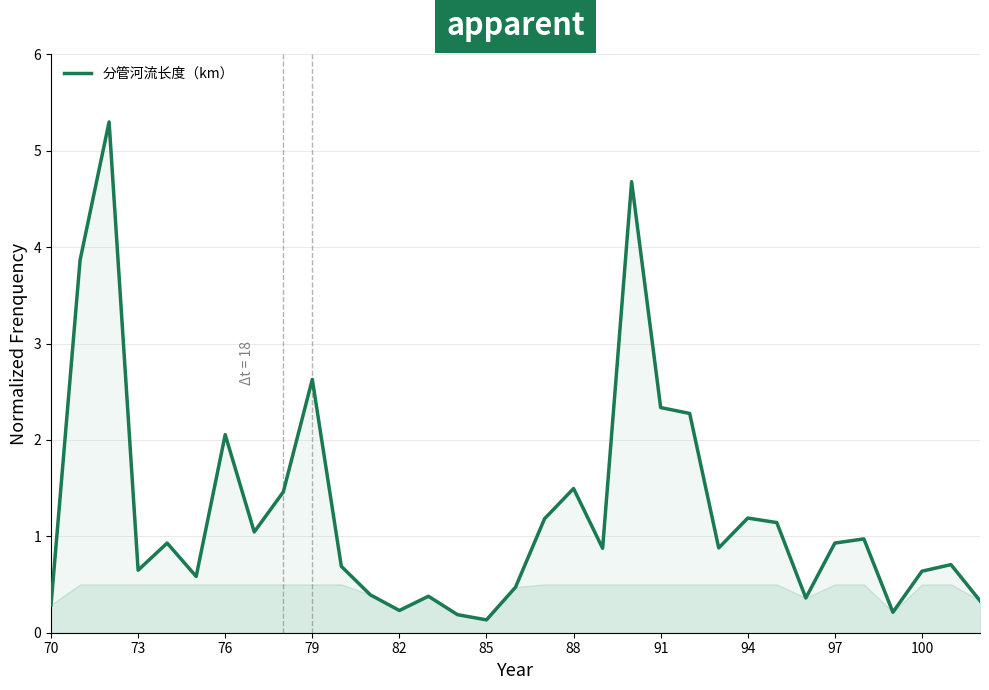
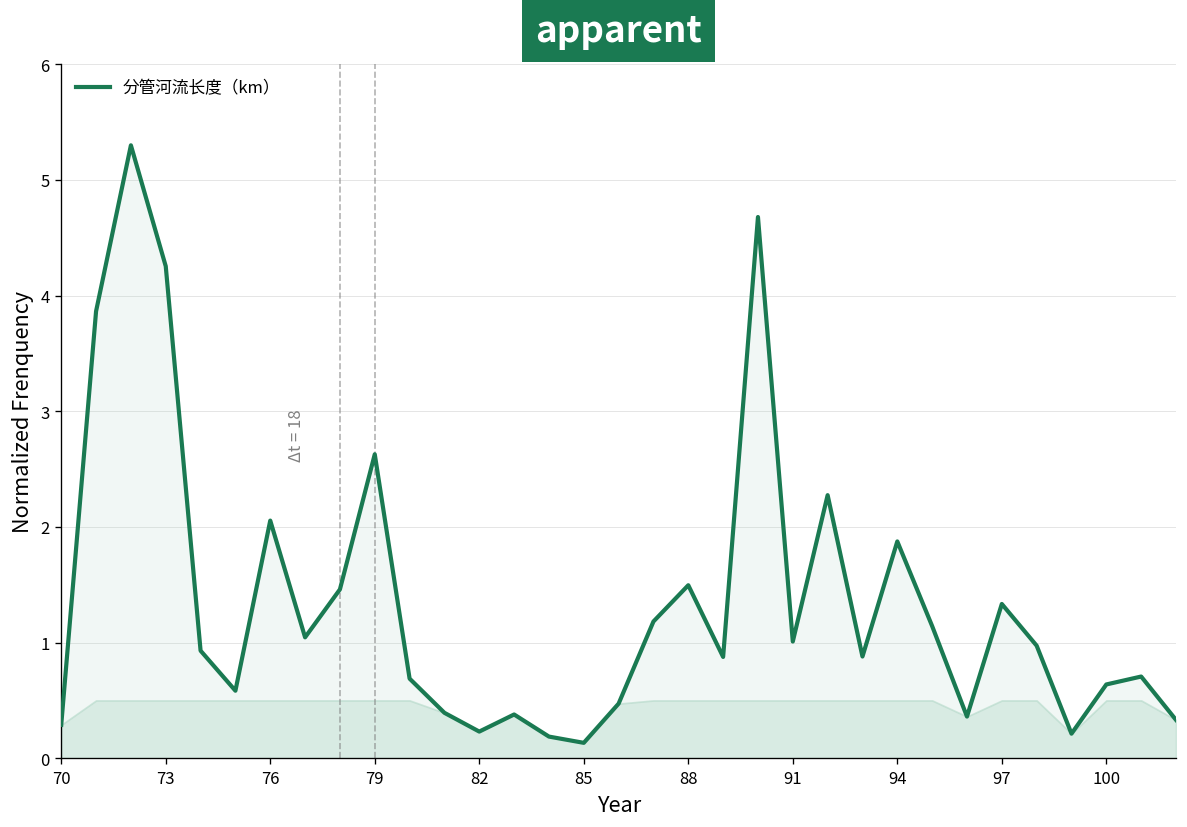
分管河流长度（km）, 73: 0.6 -> 4.3
分管河流长度（km）, 91: 2.3 -> 1.0
分管河流长度（km）, 94: 1.2 -> 1.9
分管河流长度（km）, 97: 0.9 -> 1.3
